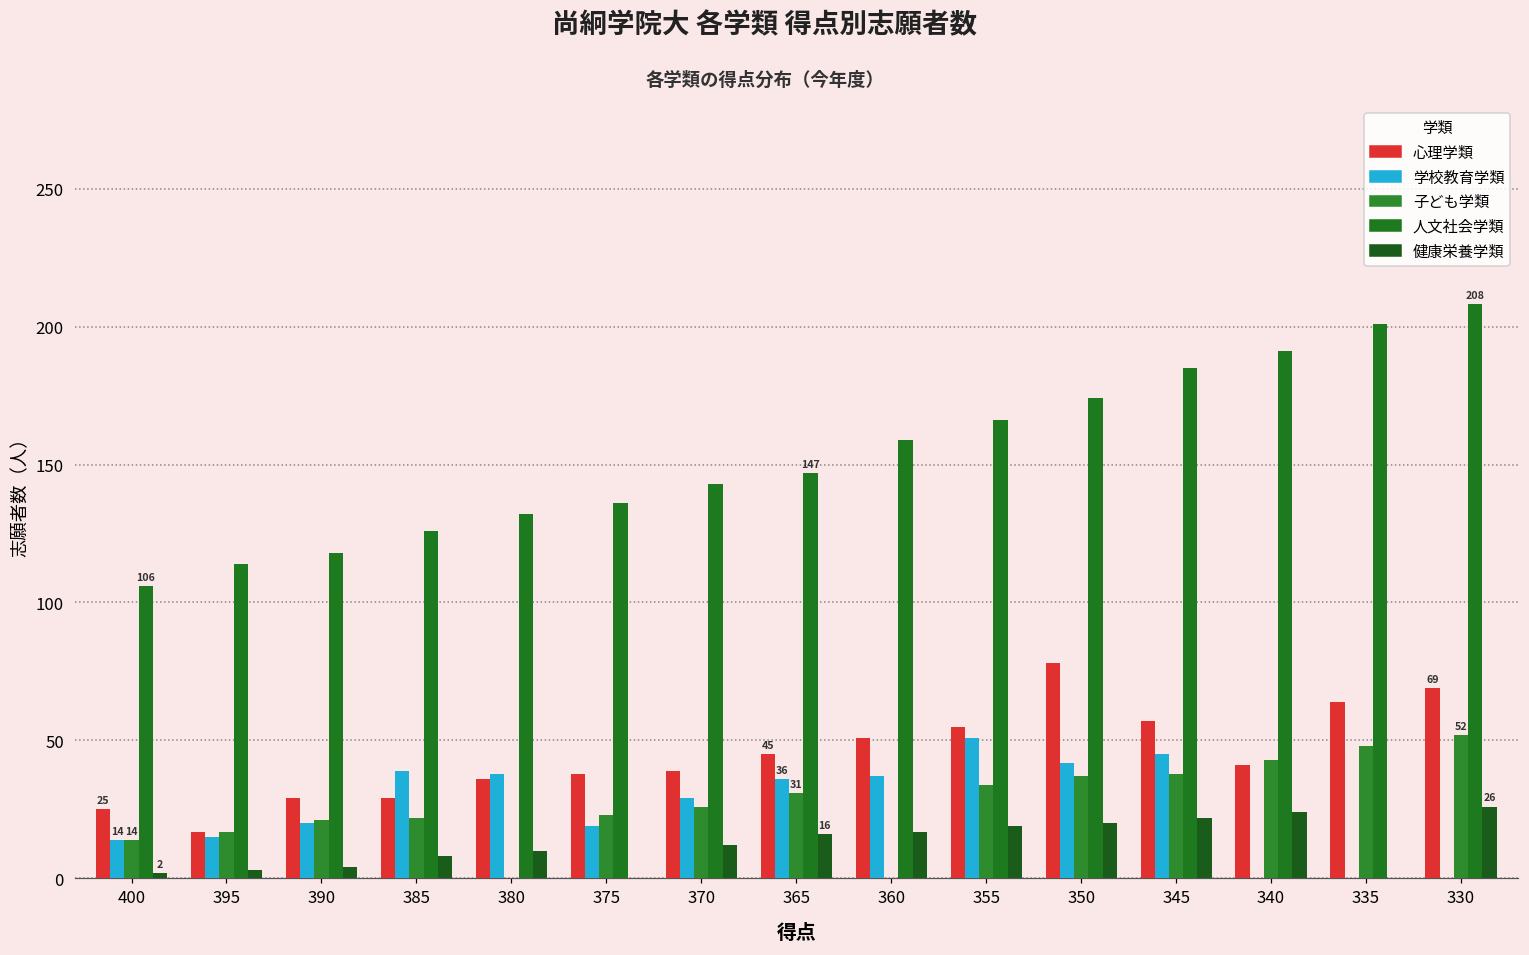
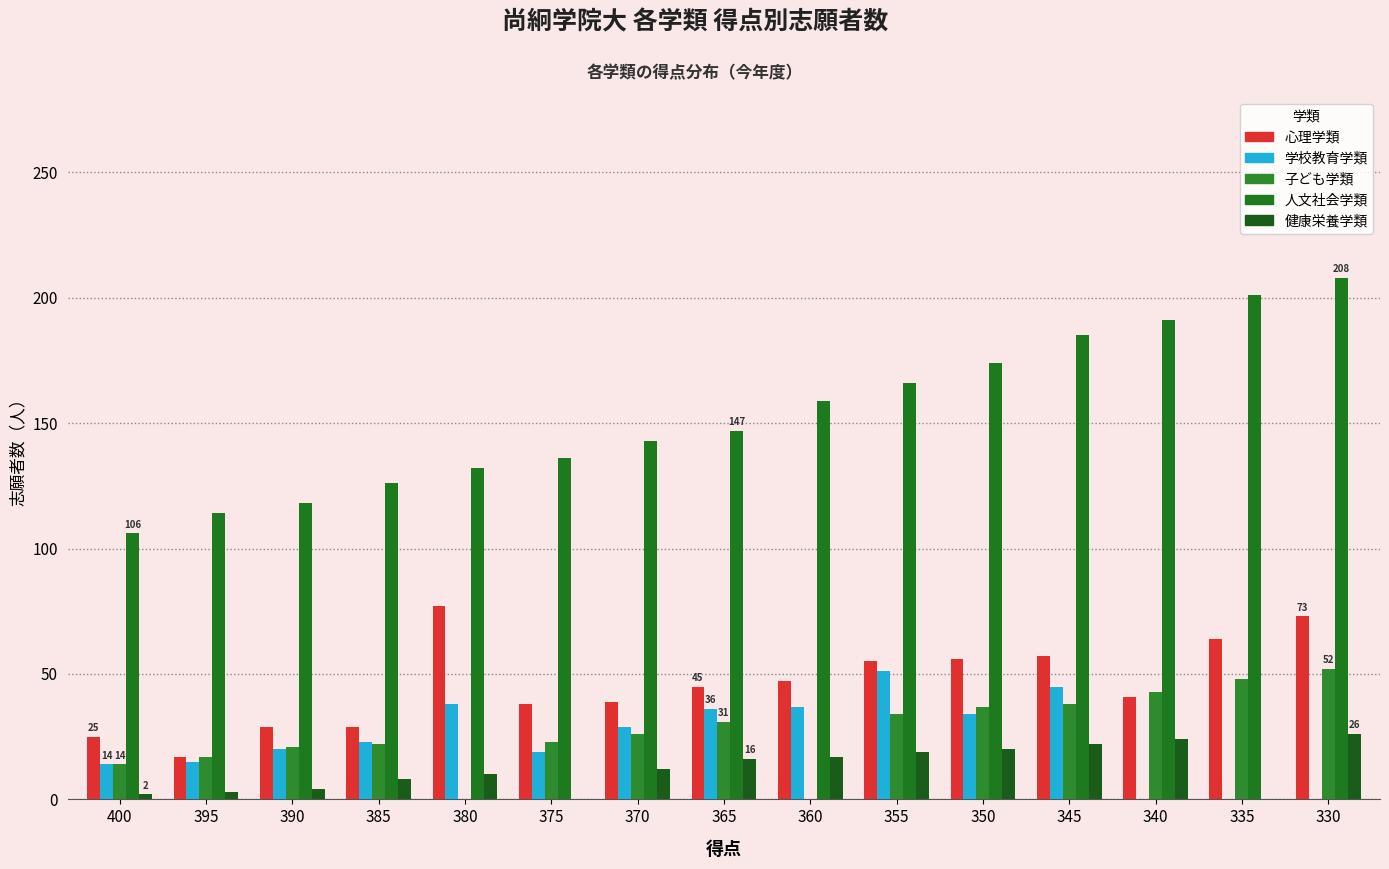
学校教育学類, 385: 39 -> 23
心理学類, 380: 36 -> 77
心理学類, 360: 51 -> 47
心理学類, 350: 78 -> 56
学校教育学類, 350: 42 -> 34
心理学類, 330: 69 -> 73
